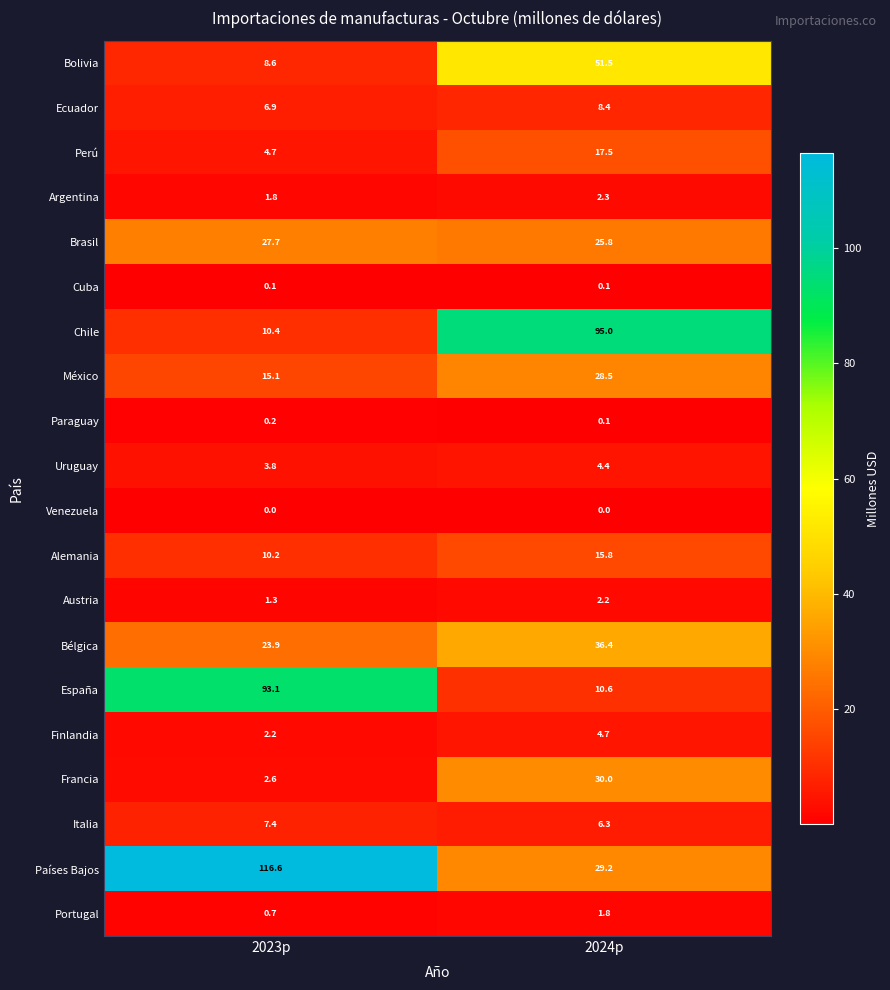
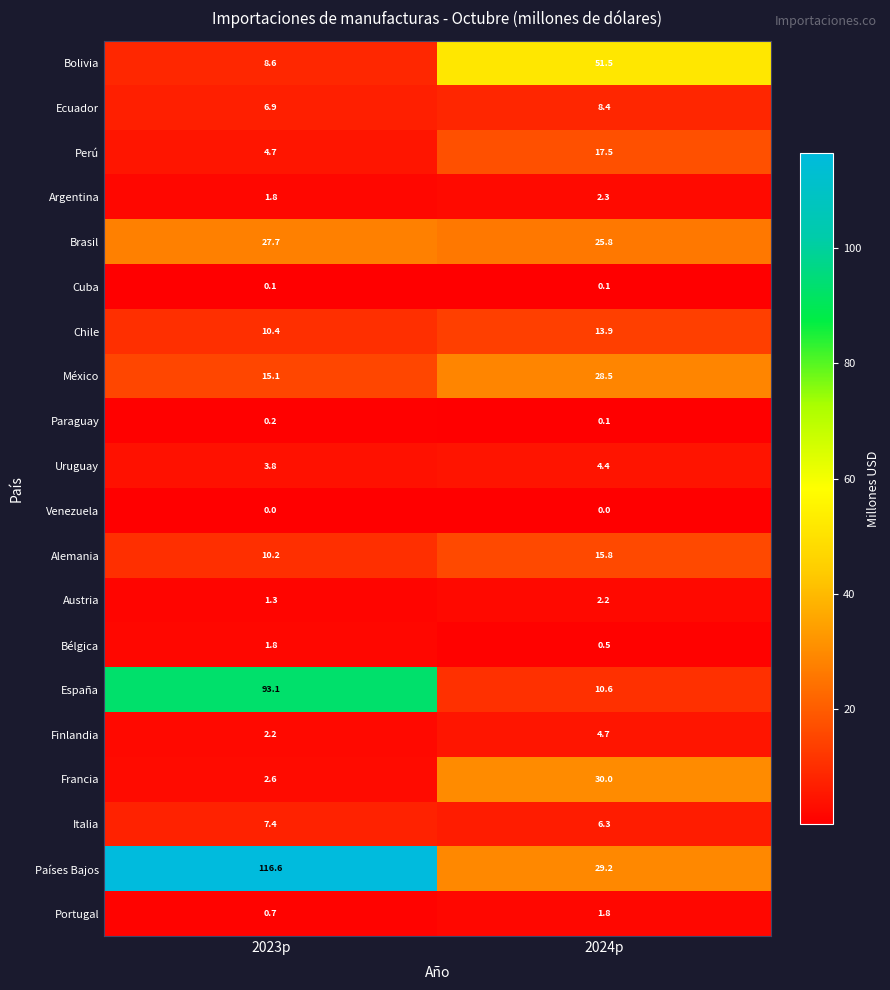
Chile, 2024p: 95.0 -> 13.9
Bélgica, 2023p: 23.9 -> 1.8
Bélgica, 2024p: 36.4 -> 0.5
